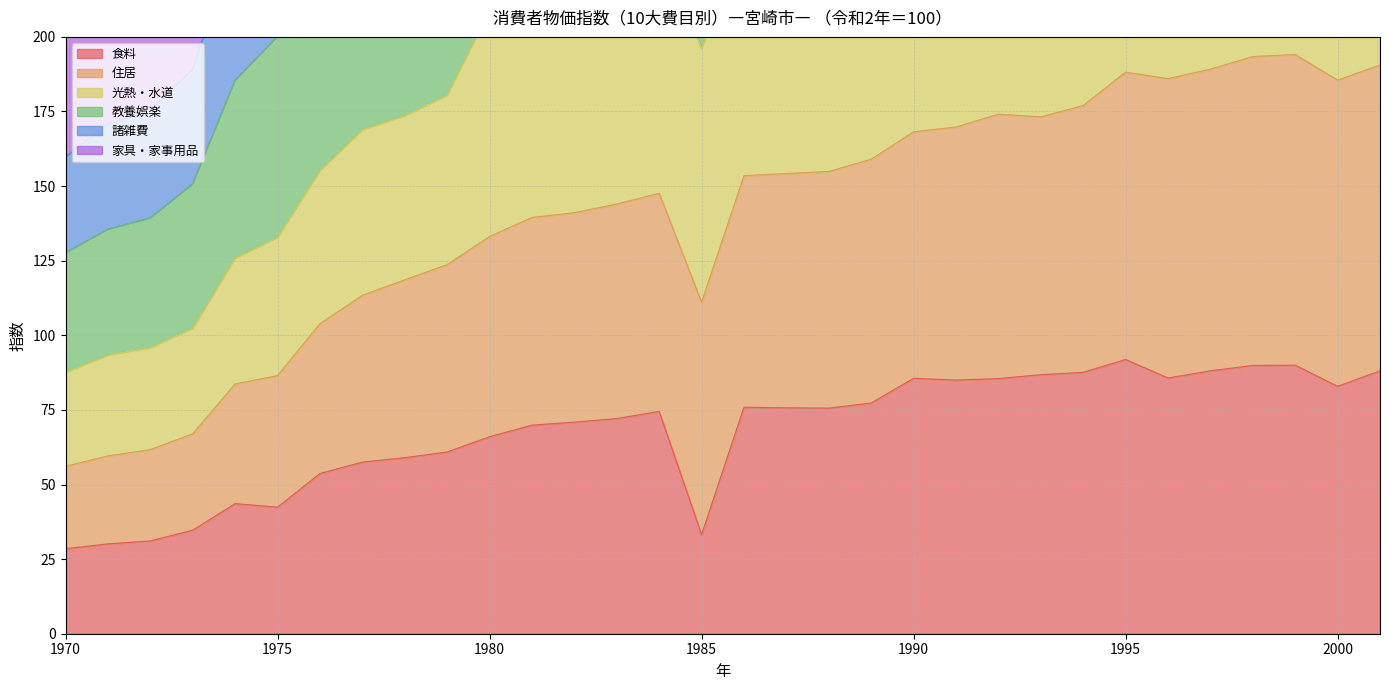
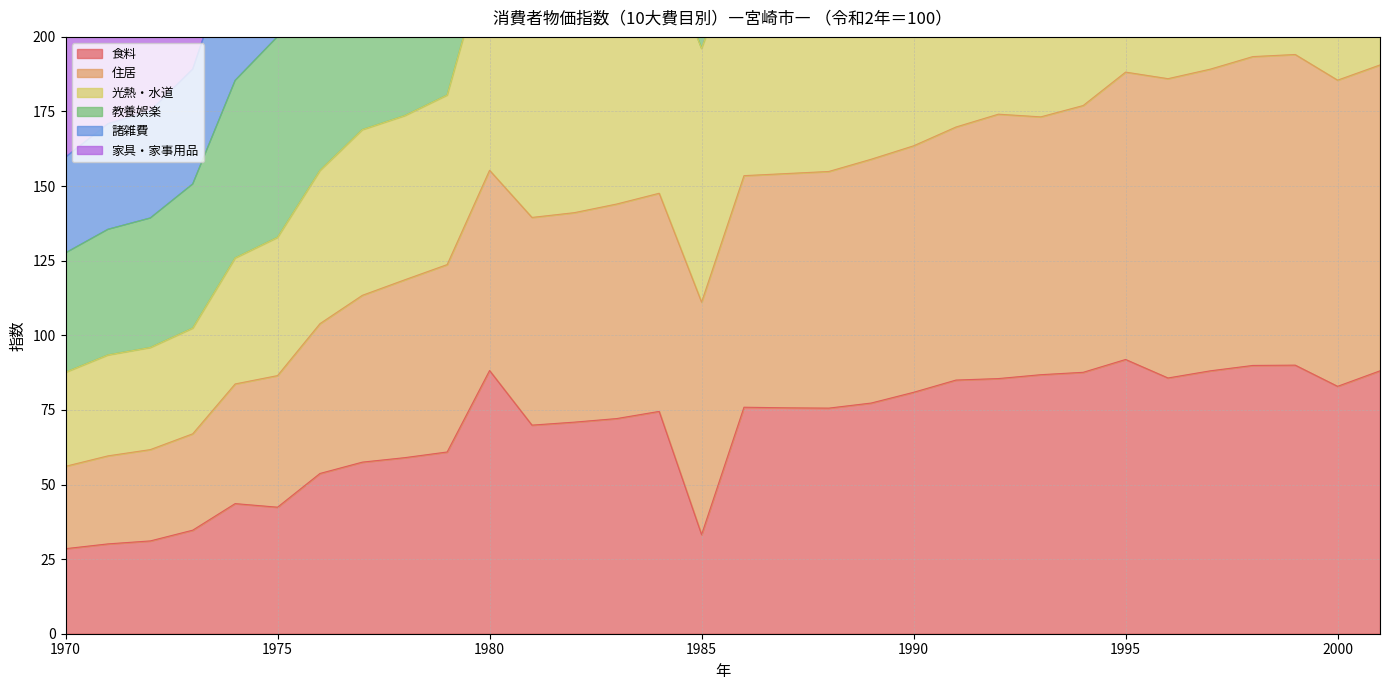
食料, 1980: 66 -> 88
食料, 1990: 86 -> 81
